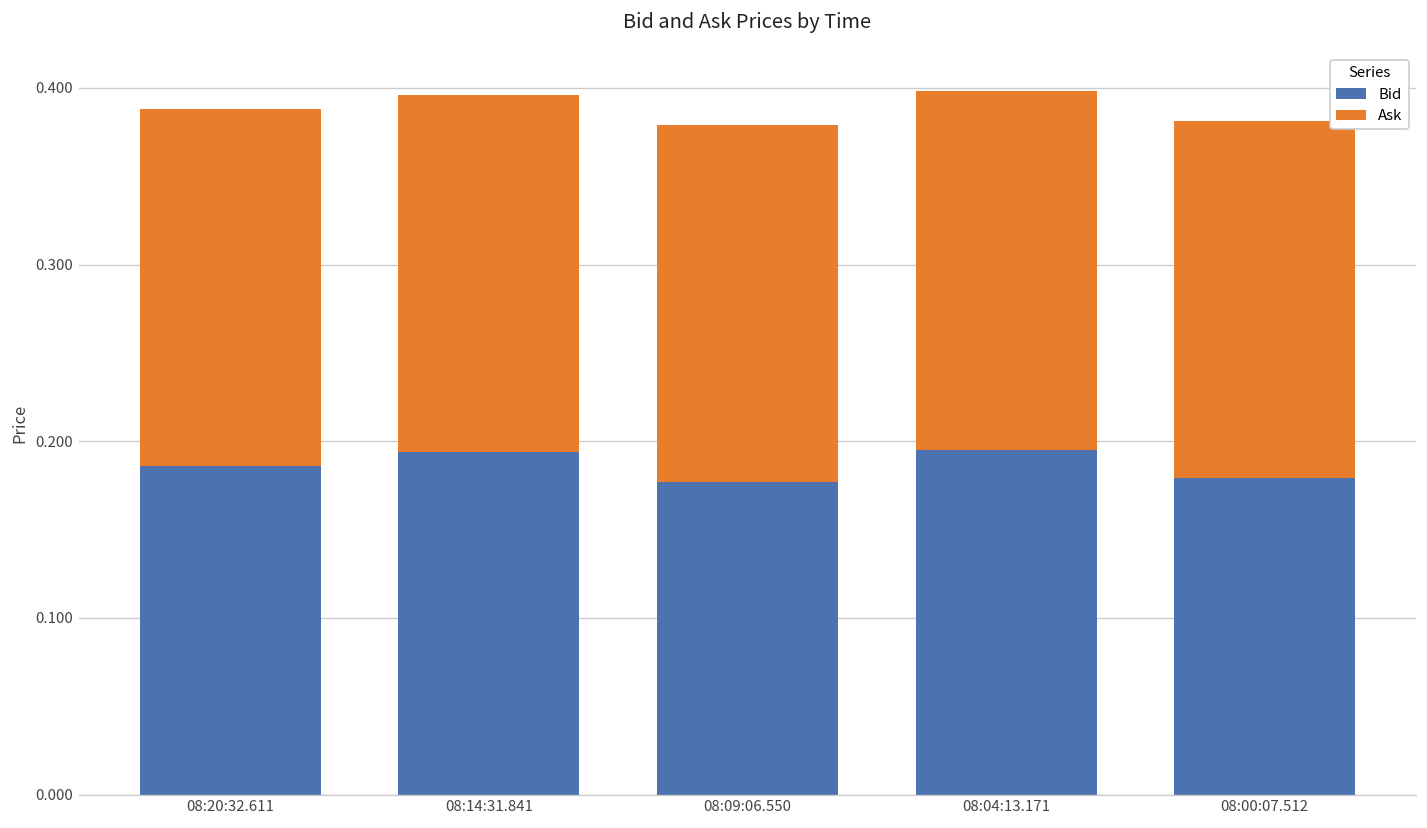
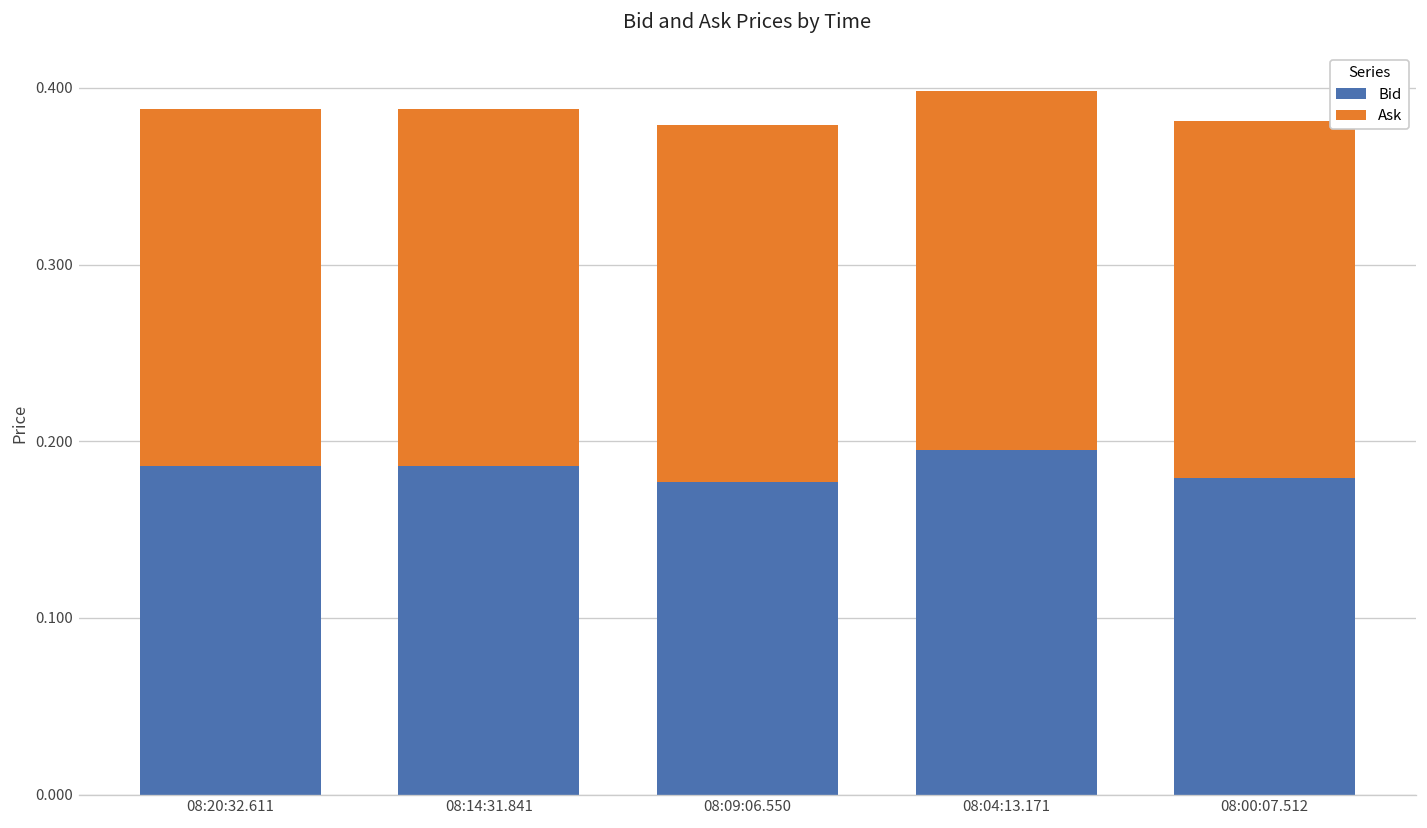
Bid, 08:14:31.841: 0.194 -> 0.186
